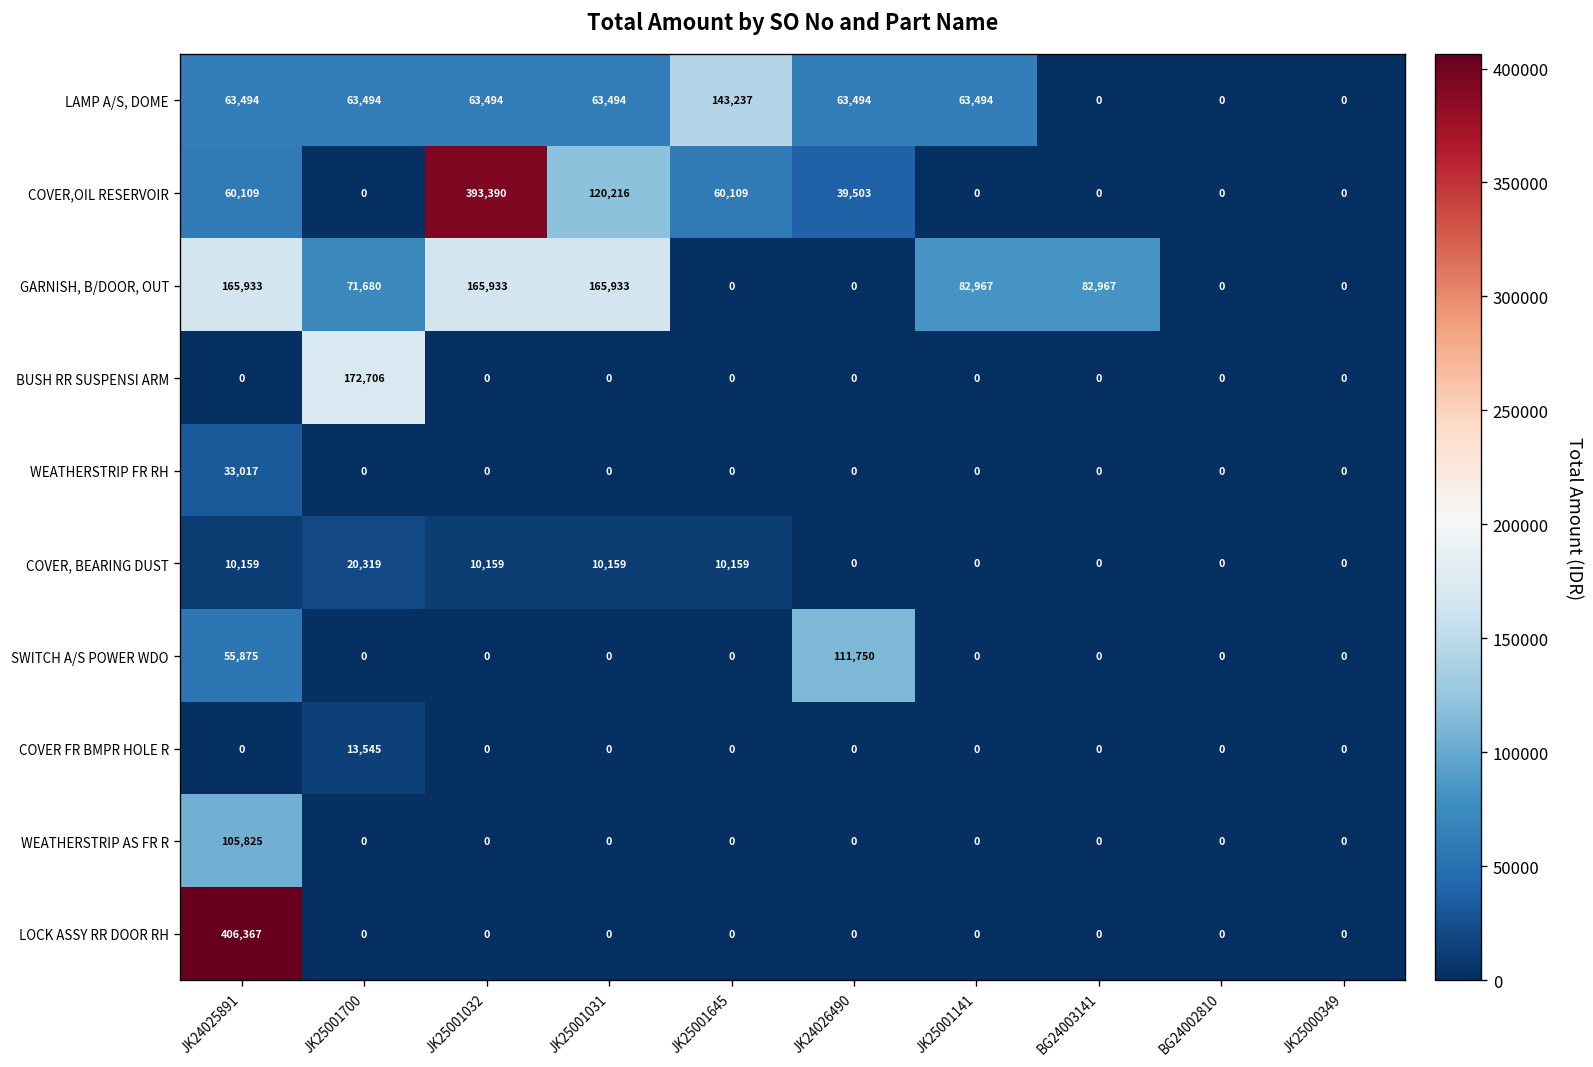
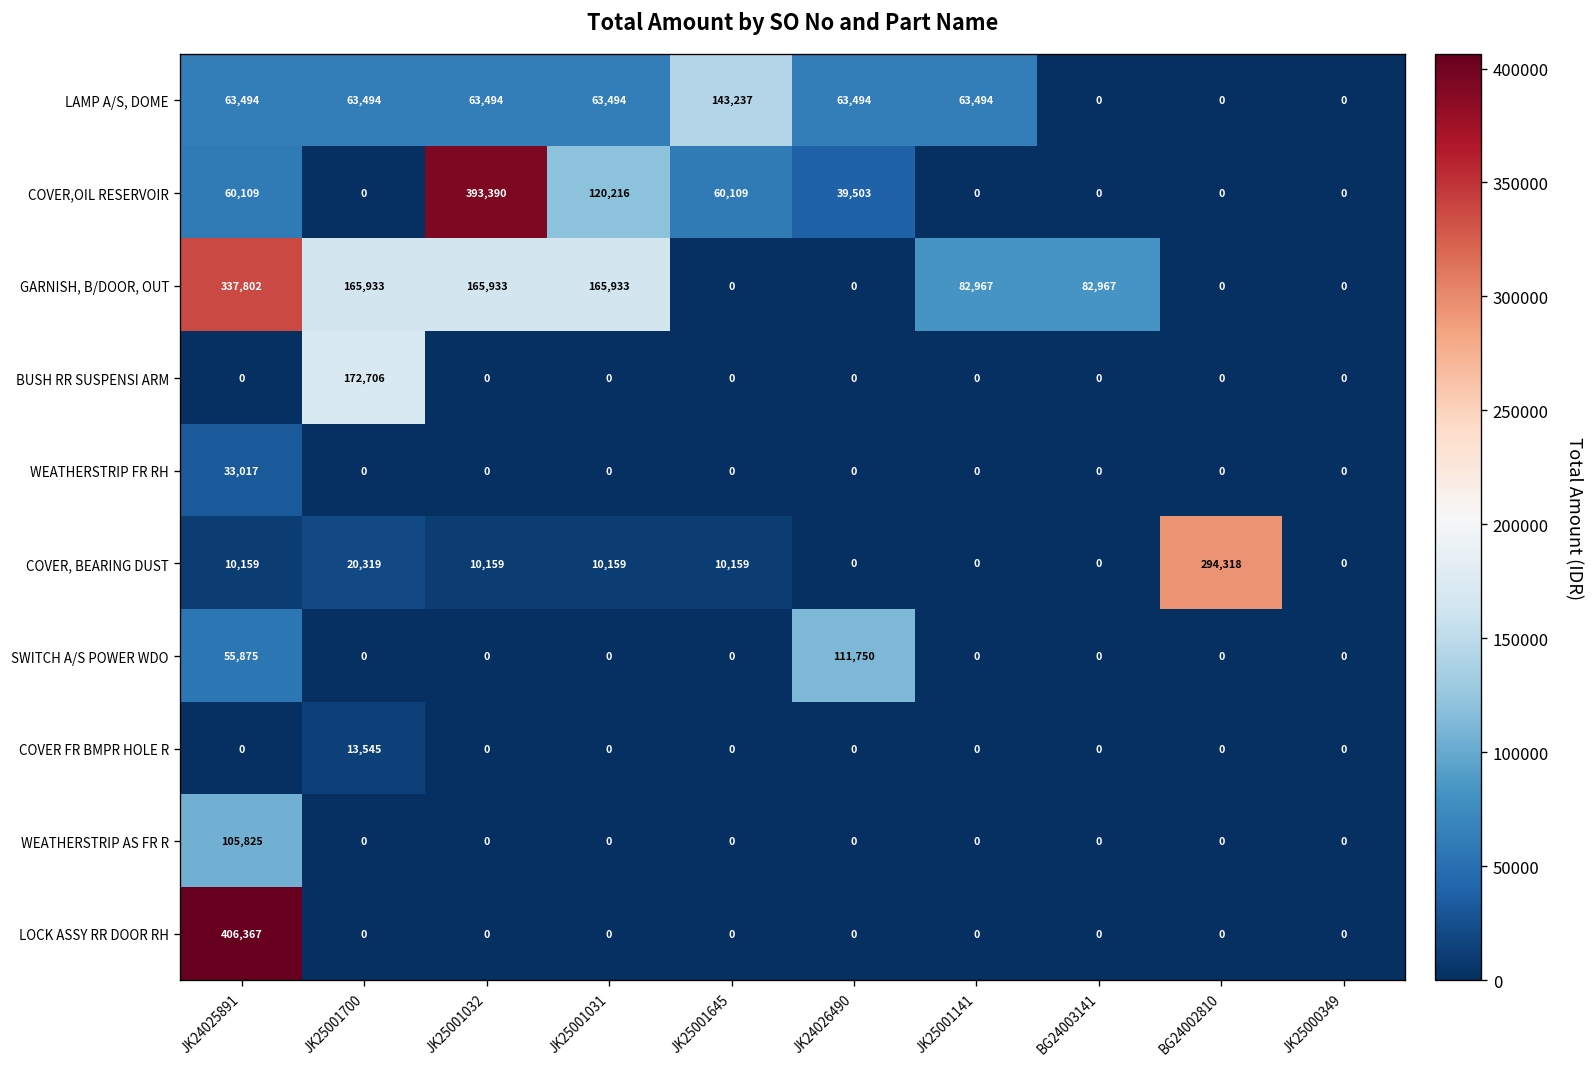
GARNISH, B/DOOR, OUT, JK24025891: 165,933 -> 337,802
GARNISH, B/DOOR, OUT, JK25001700: 71,680 -> 165,933
COVER, BEARING DUST, BG24002810: 0 -> 294,318
